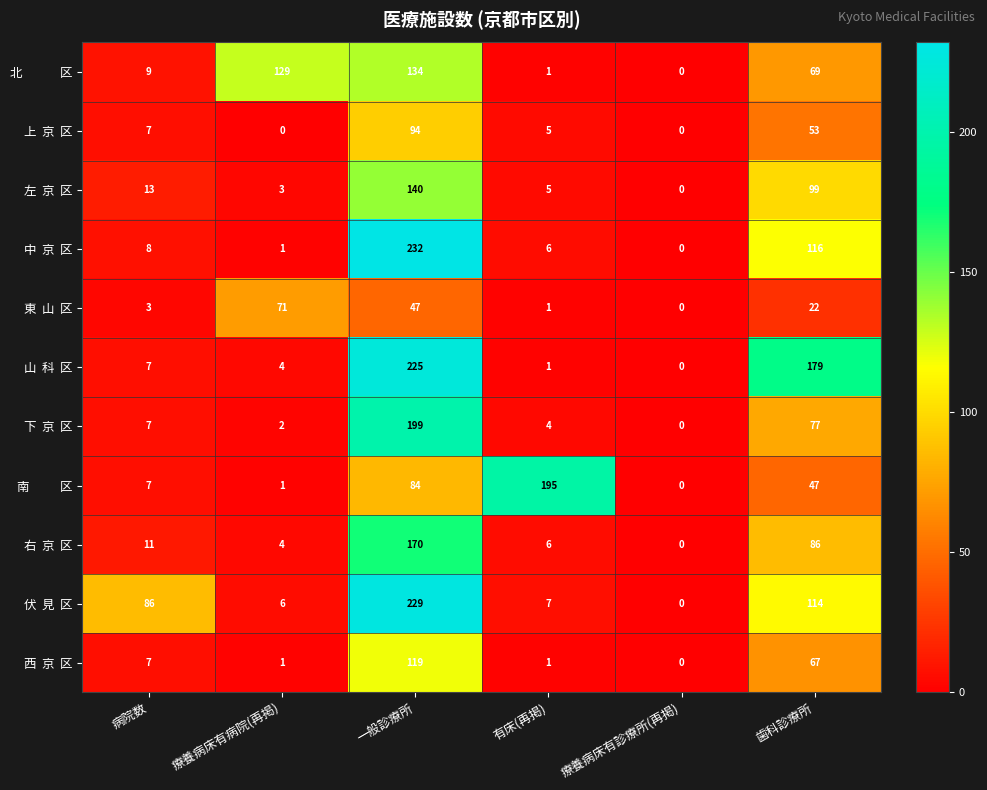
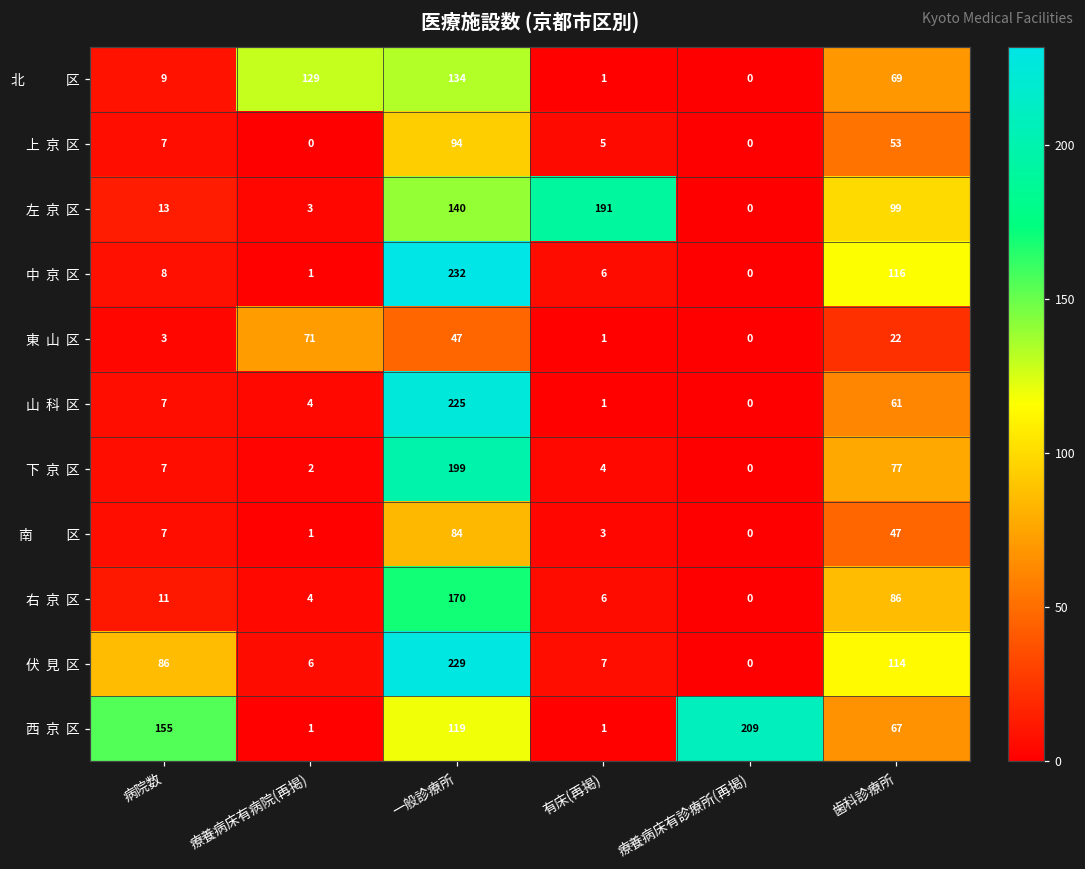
左 京 区, 有床(再掲): 5 -> 191
山 科 区, 歯科診療所: 179 -> 61
南 区, 有床(再掲): 195 -> 3
西 京 区, 病院数: 7 -> 155
西 京 区, 療養病床有診療所(再掲): 0 -> 209
